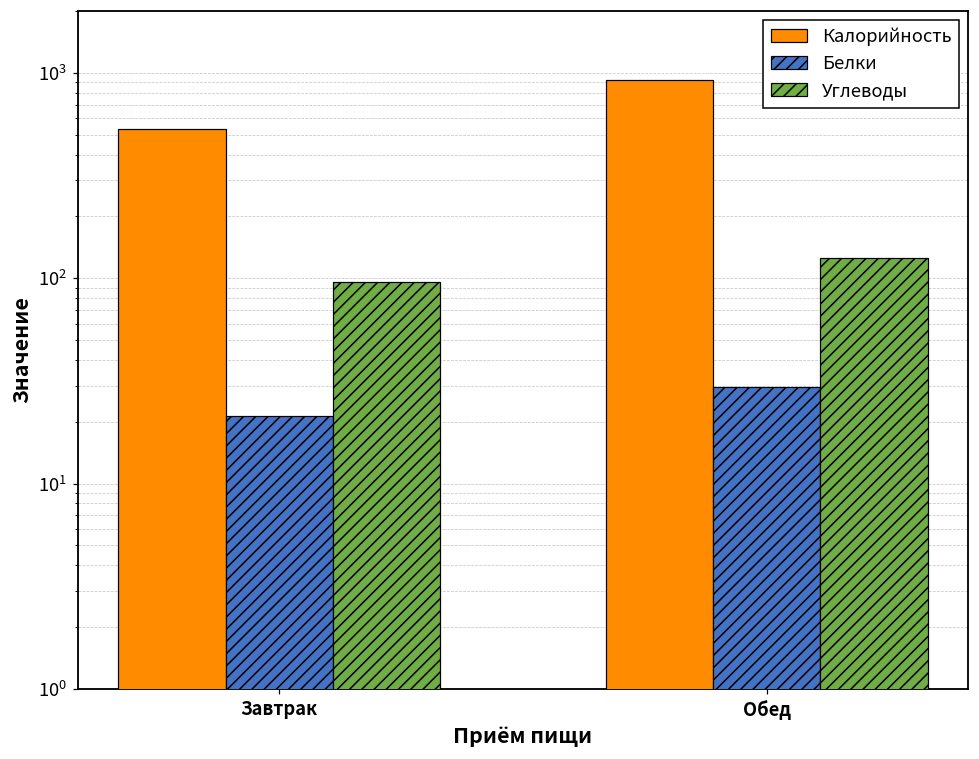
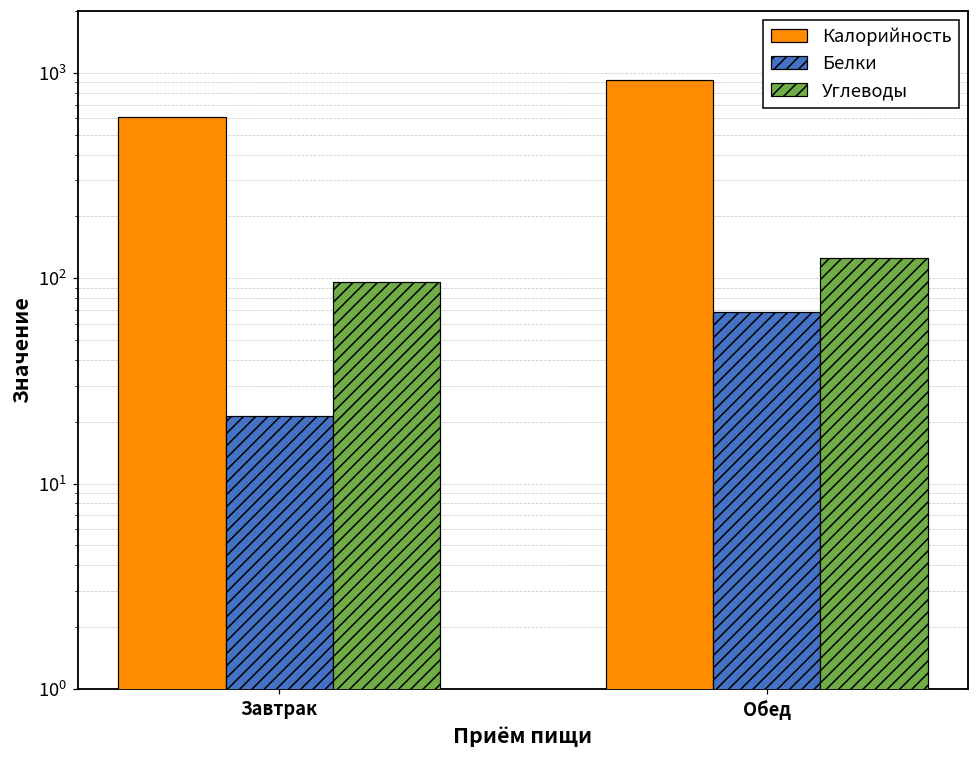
Калорийность, Завтрак: 530 -> 610
Белки, Обед: 30 -> 69
